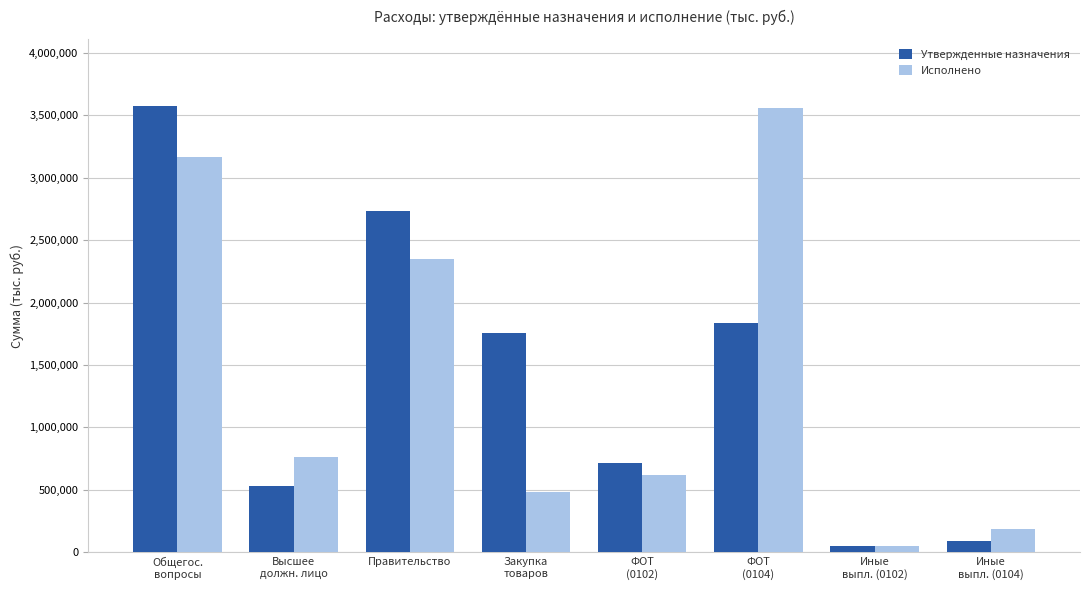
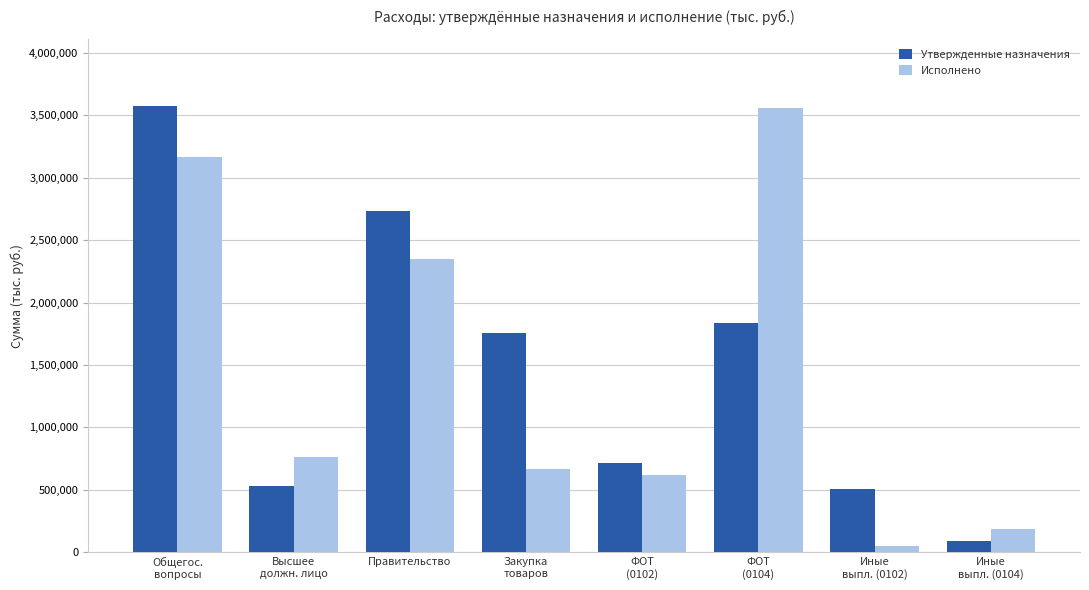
Исполнено, Закупка товаров: 480,000 -> 670,000
Утвержденные назначения, Иные выпл. (0102): 50,000 -> 500,000
